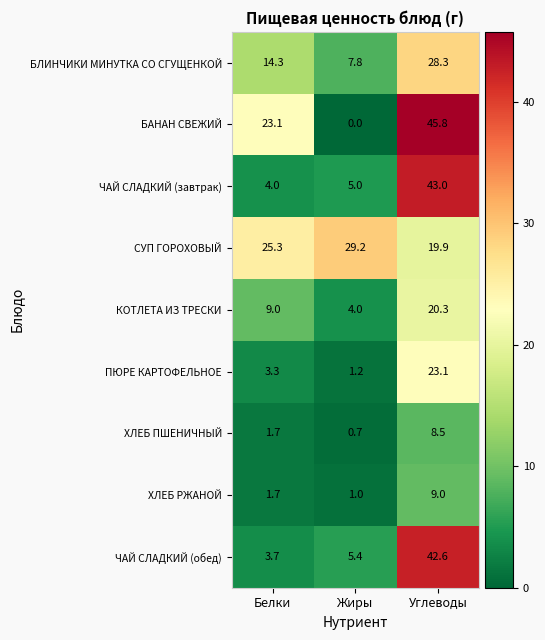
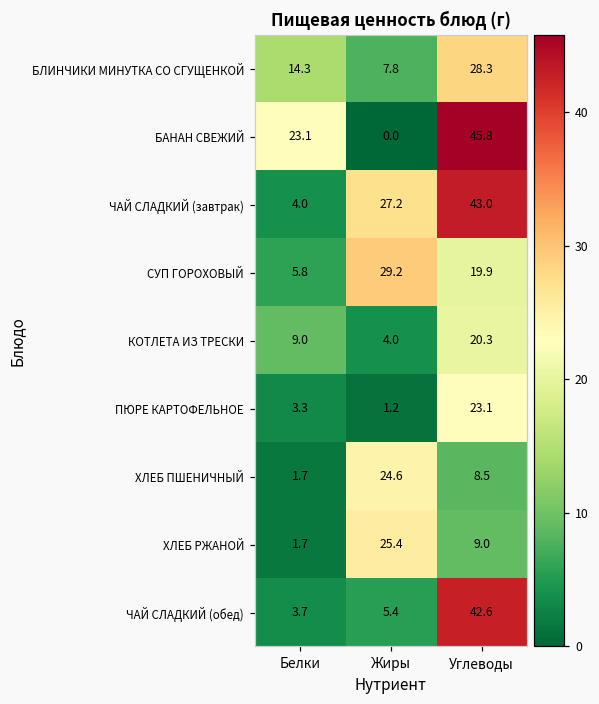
ЧАЙ СЛАДКИЙ (завтрак), Жиры: 5.0 -> 27.2
СУП ГОРОХОВЫЙ, Белки: 25.3 -> 5.8
ХЛЕБ ПШЕНИЧНЫЙ, Жиры: 0.7 -> 24.6
ХЛЕБ РЖАНОЙ, Жиры: 1.0 -> 25.4
